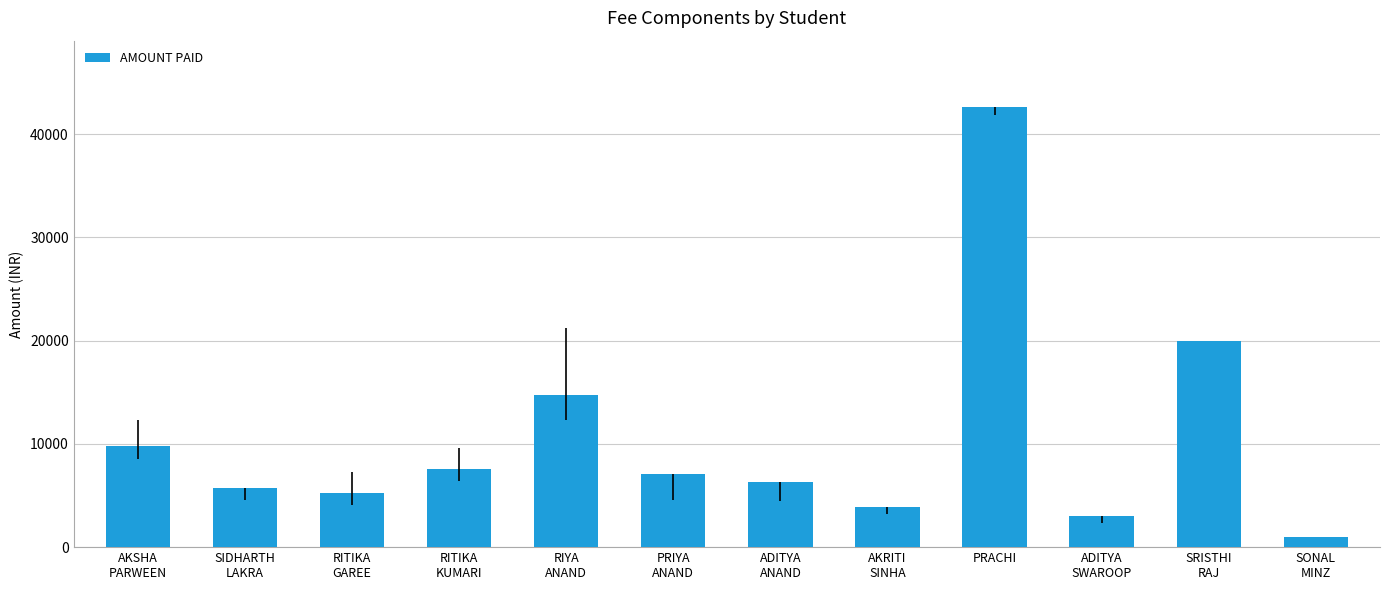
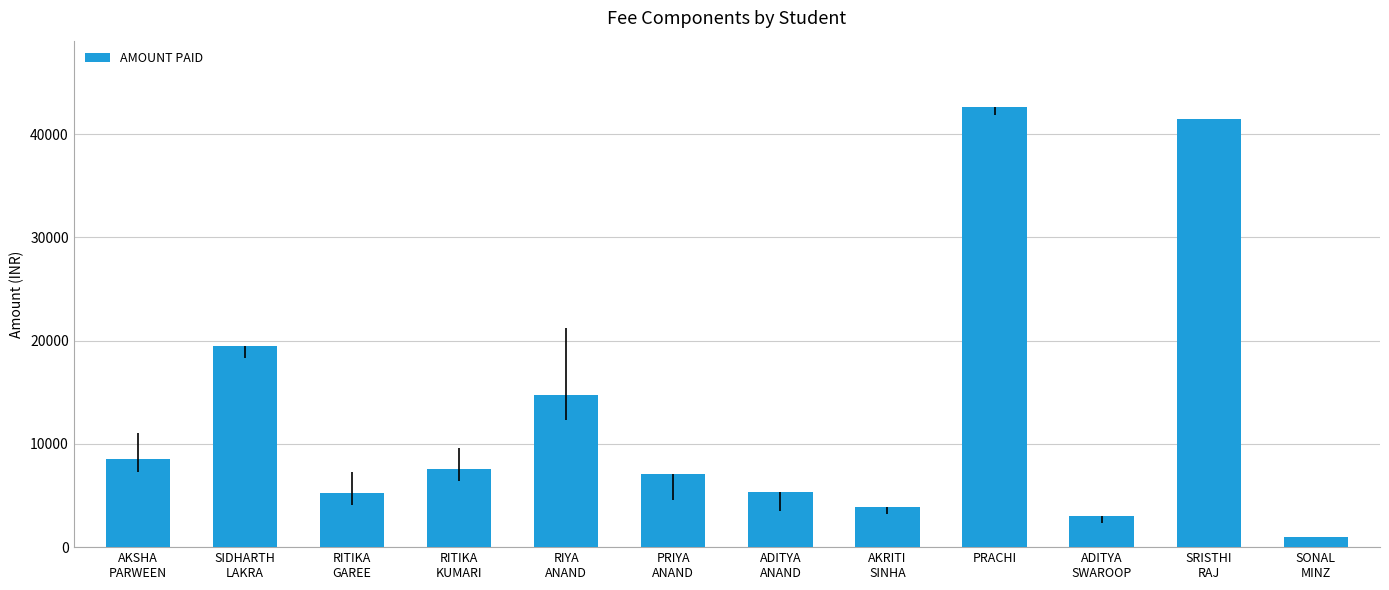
AKSHA PARWEEN: 9800 -> 8600
SIDHARTH LAKRA: 5800 -> 19500
ADITYA ANAND: 6300 -> 5300
SRISTHI RAJ: 20000 -> 41500
